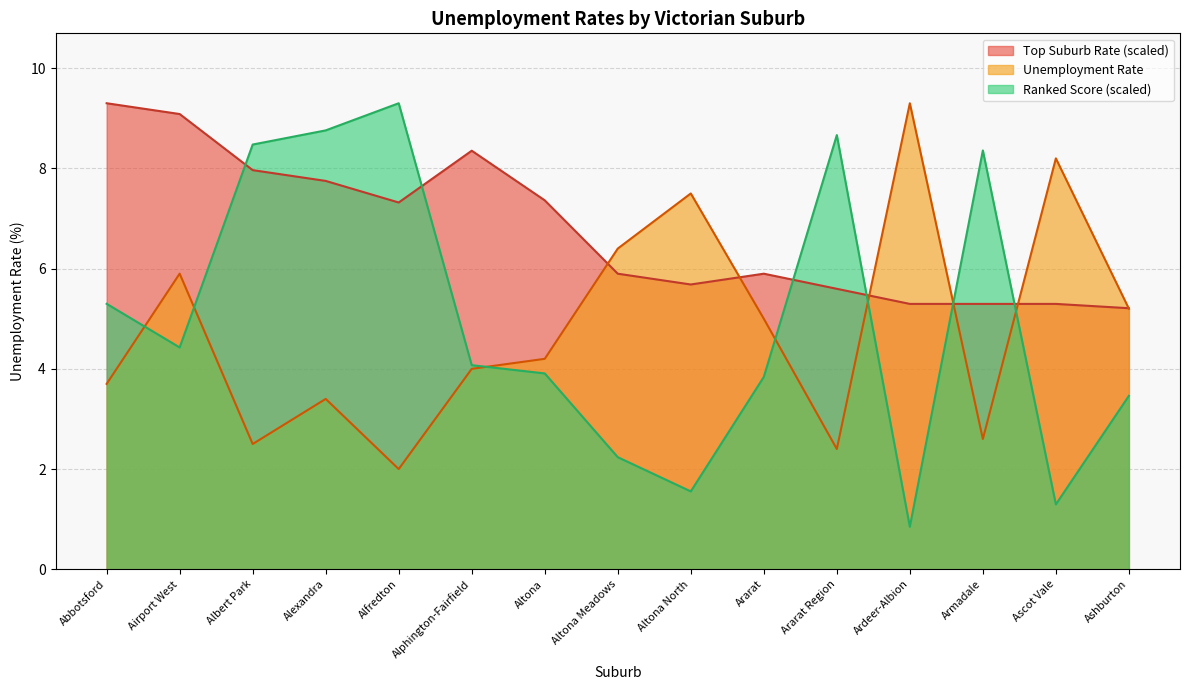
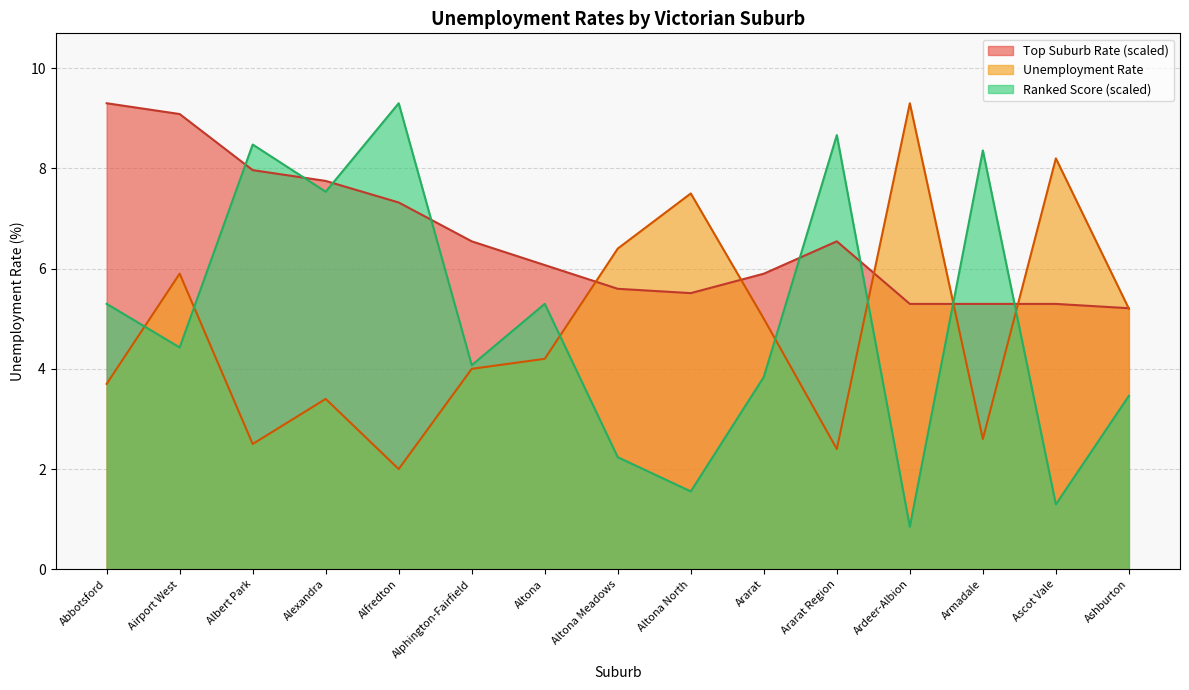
Ranked Score (scaled), Alexandra: 8.8 -> 7.5
Top Suburb Rate (scaled), Alphington-Fairfield: 8.4 -> 6.5
Top Suburb Rate (scaled), Altona: 7.4 -> 6.1
Ranked Score (scaled), Altona: 3.9 -> 5.3
Top Suburb Rate (scaled), Altona Meadows: 5.9 -> 5.6
Top Suburb Rate (scaled), Altona North: 5.7 -> 5.5
Top Suburb Rate (scaled), Ararat Region: 5.6 -> 6.5
